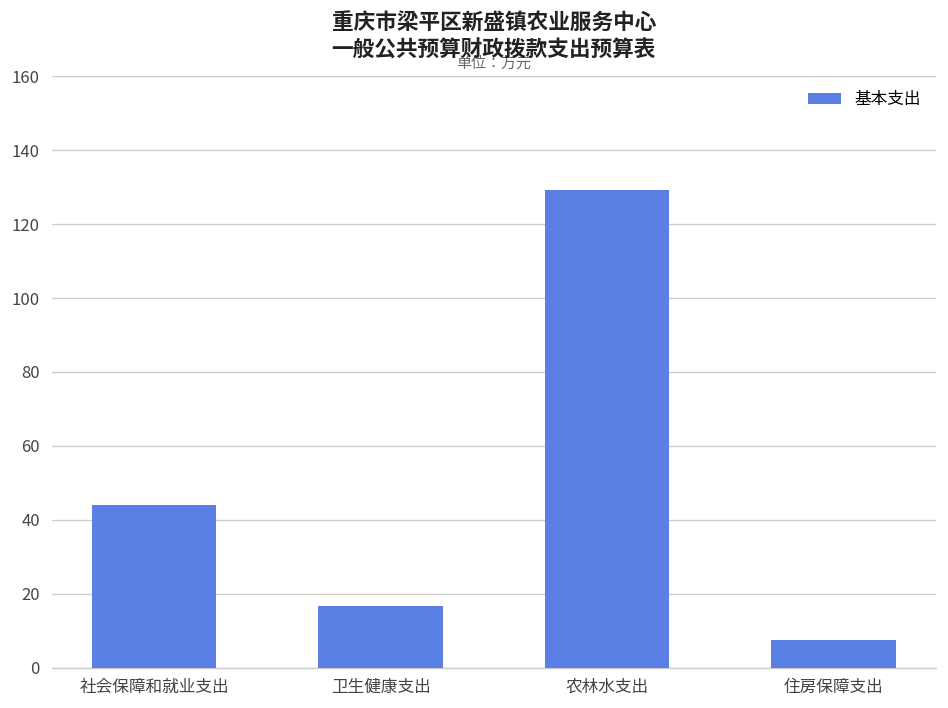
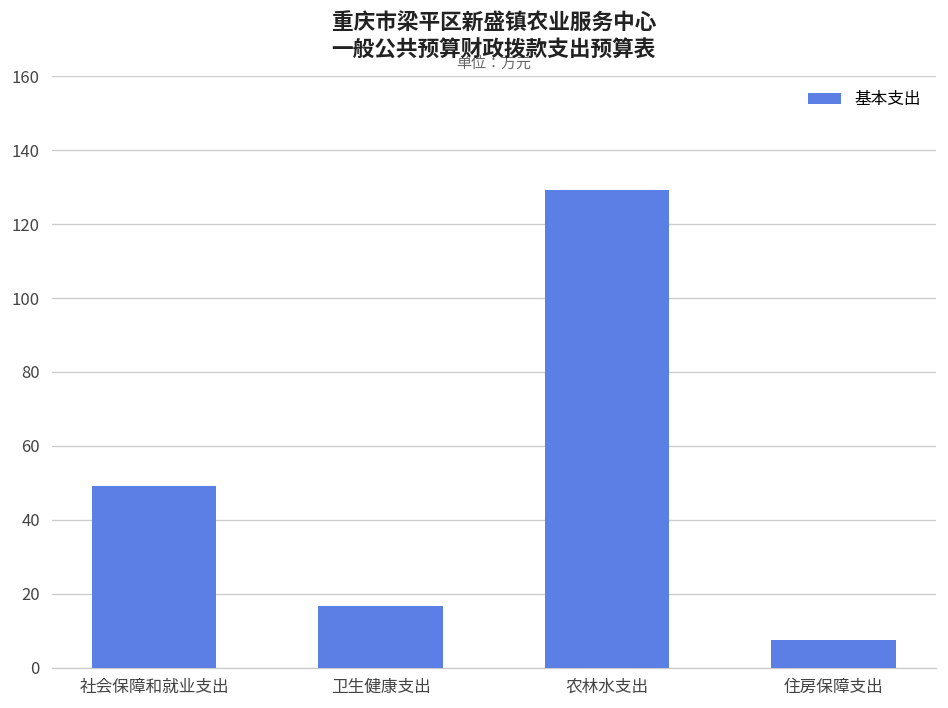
社会保障和就业支出: 44 -> 49
